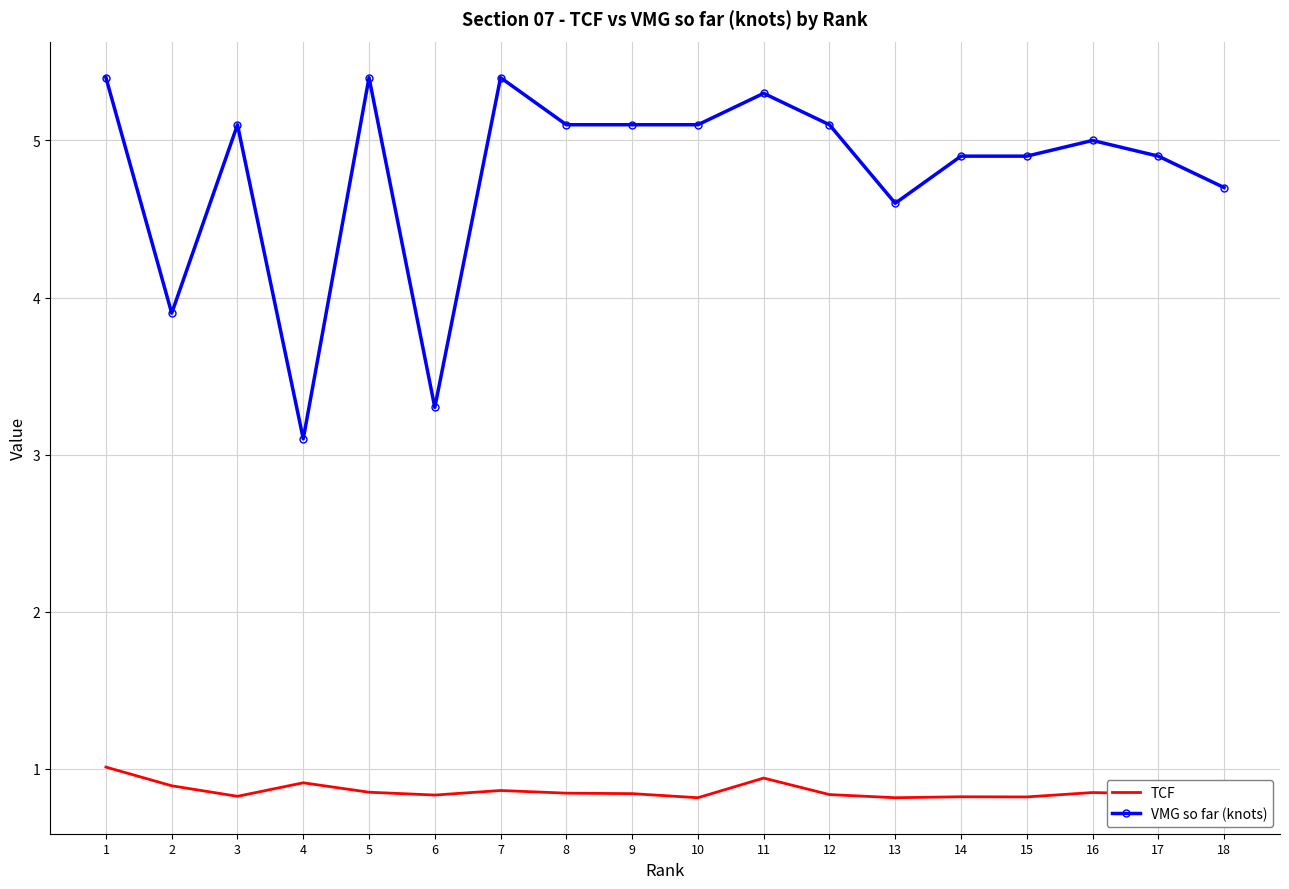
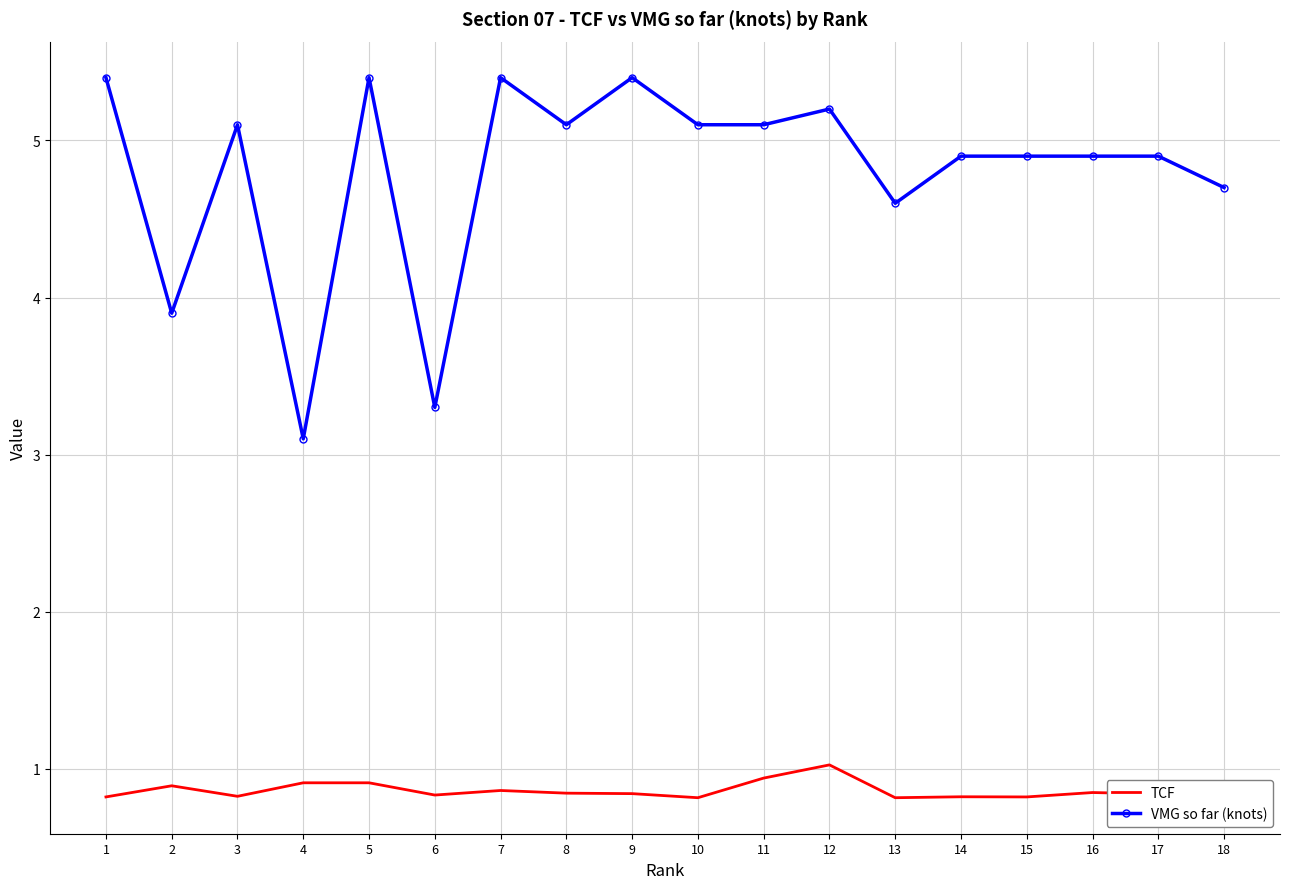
TCF, 1: 1.01 -> 0.82
TCF, 5: 0.85 -> 0.91
VMG so far (knots), 9: 5.1 -> 5.4
VMG so far (knots), 11: 5.3 -> 5.1
TCF, 12: 0.84 -> 1.02
VMG so far (knots), 12: 5.1 -> 5.2
VMG so far (knots), 16: 5.0 -> 4.9
